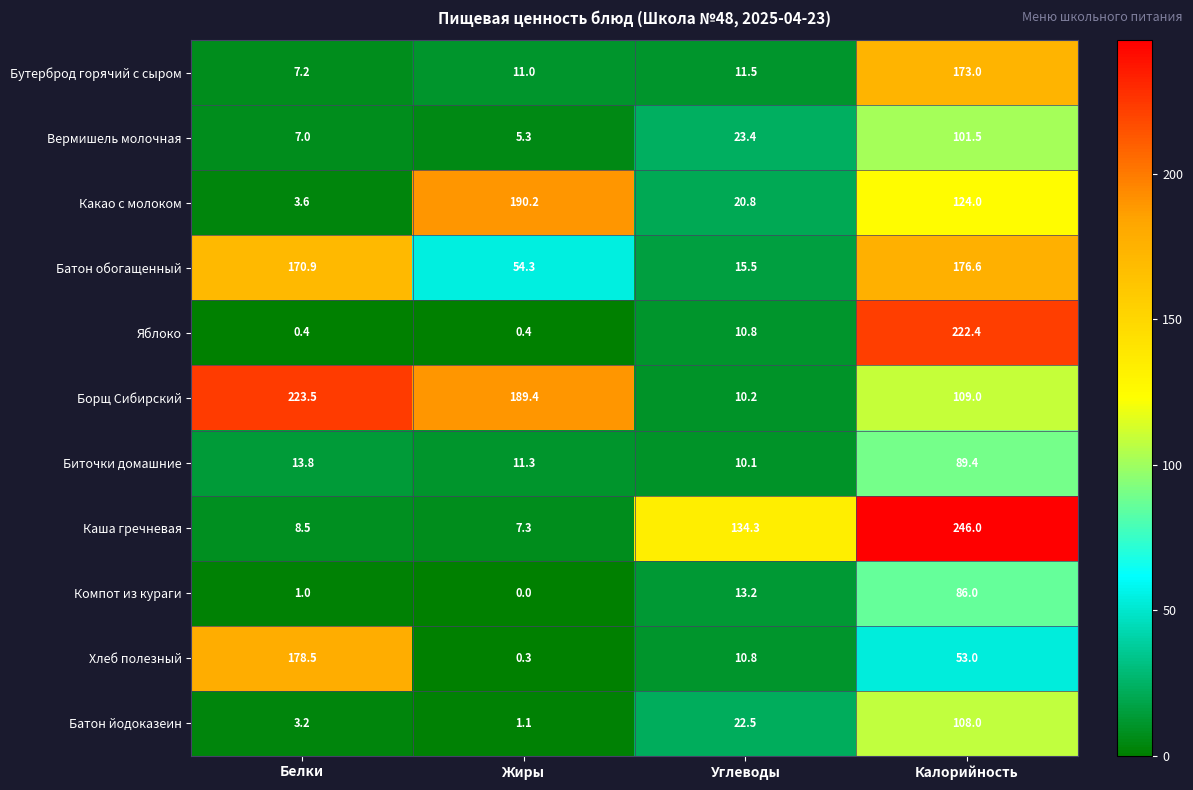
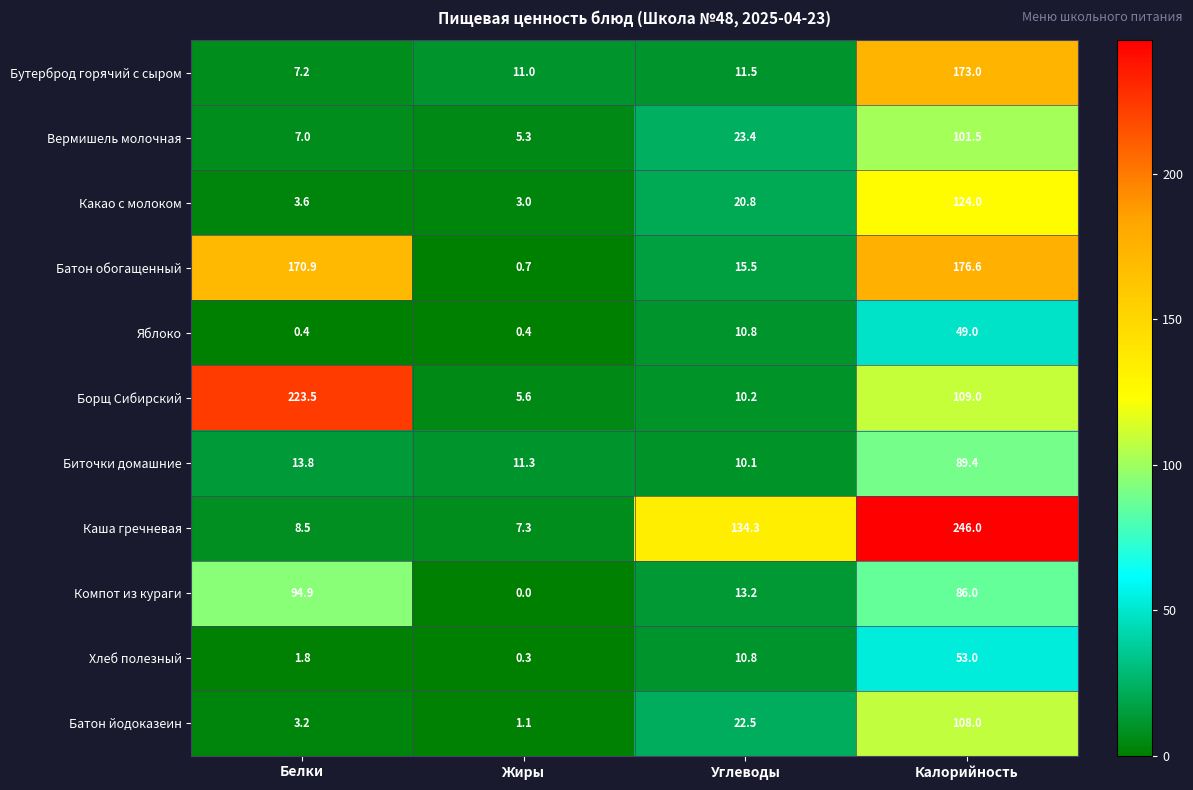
Какао с молоком, Жиры: 190.2 -> 3.0
Батон обогащенный, Жиры: 54.3 -> 0.7
Яблоко, Калорийность: 222.4 -> 49.0
Борщ Сибирский, Жиры: 189.4 -> 5.6
Компот из кураги, Белки: 1.0 -> 94.9
Хлеб полезный, Белки: 178.5 -> 1.8
